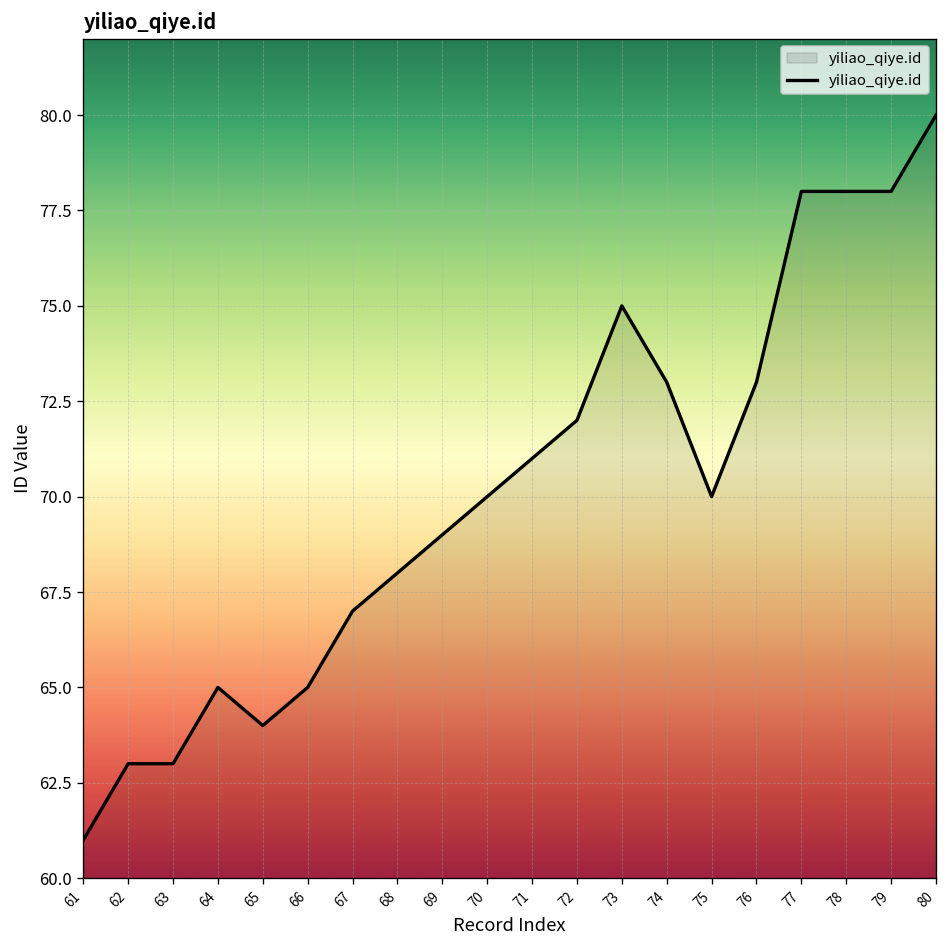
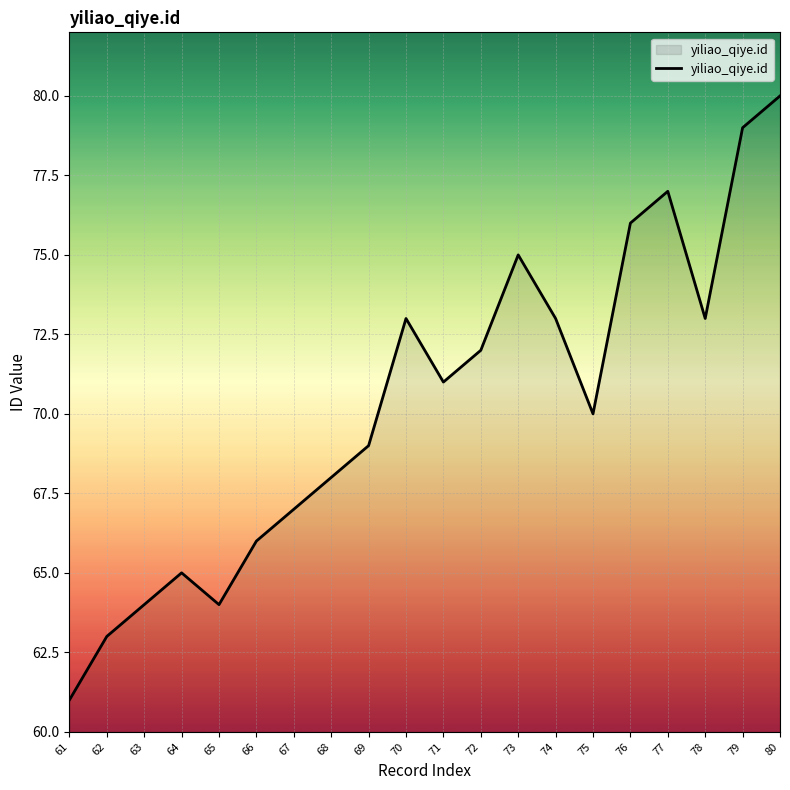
63: 63 -> 64
66: 65 -> 66
70: 70 -> 73
76: 73 -> 76
77: 78 -> 77
78: 78 -> 73
79: 78 -> 79
